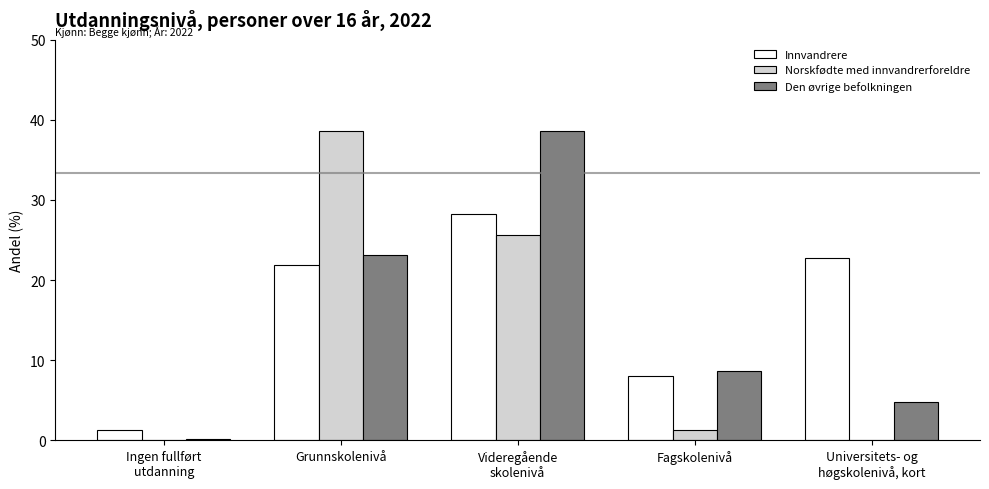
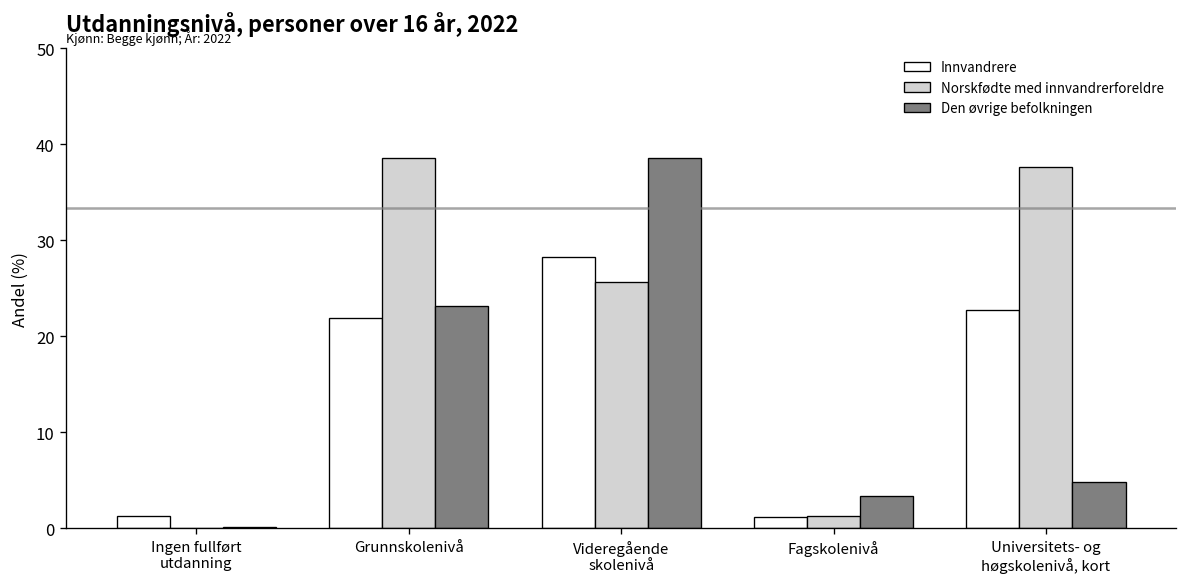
Innvandrere, Fagskolenivå: 8 -> 1
Den øvrige befolkningen, Fagskolenivå: 9 -> 3
Norskfødte med innvandrerforeldre, Universitets- og høgskolenivå, kort: 0 -> 38
